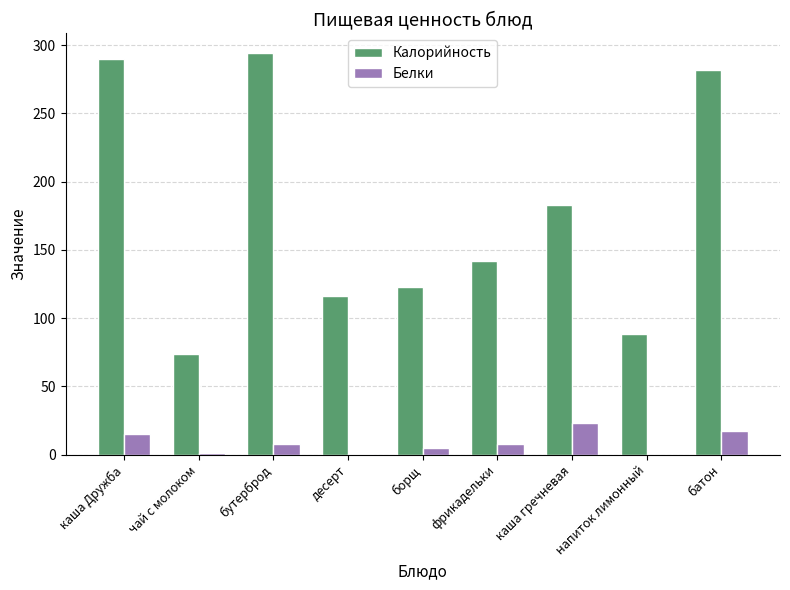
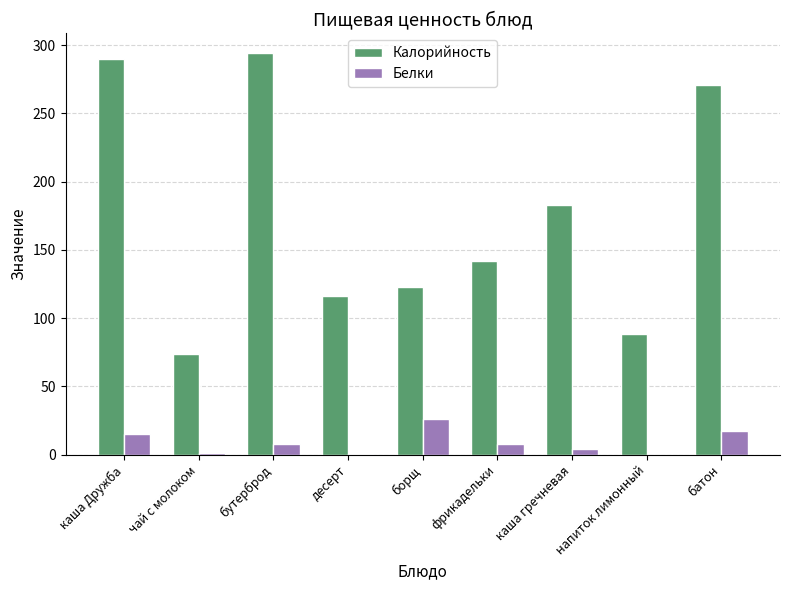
Белки, борщ: 5 -> 26
Белки, каша гречневая: 23 -> 4
Калорийность, батон: 282 -> 271
